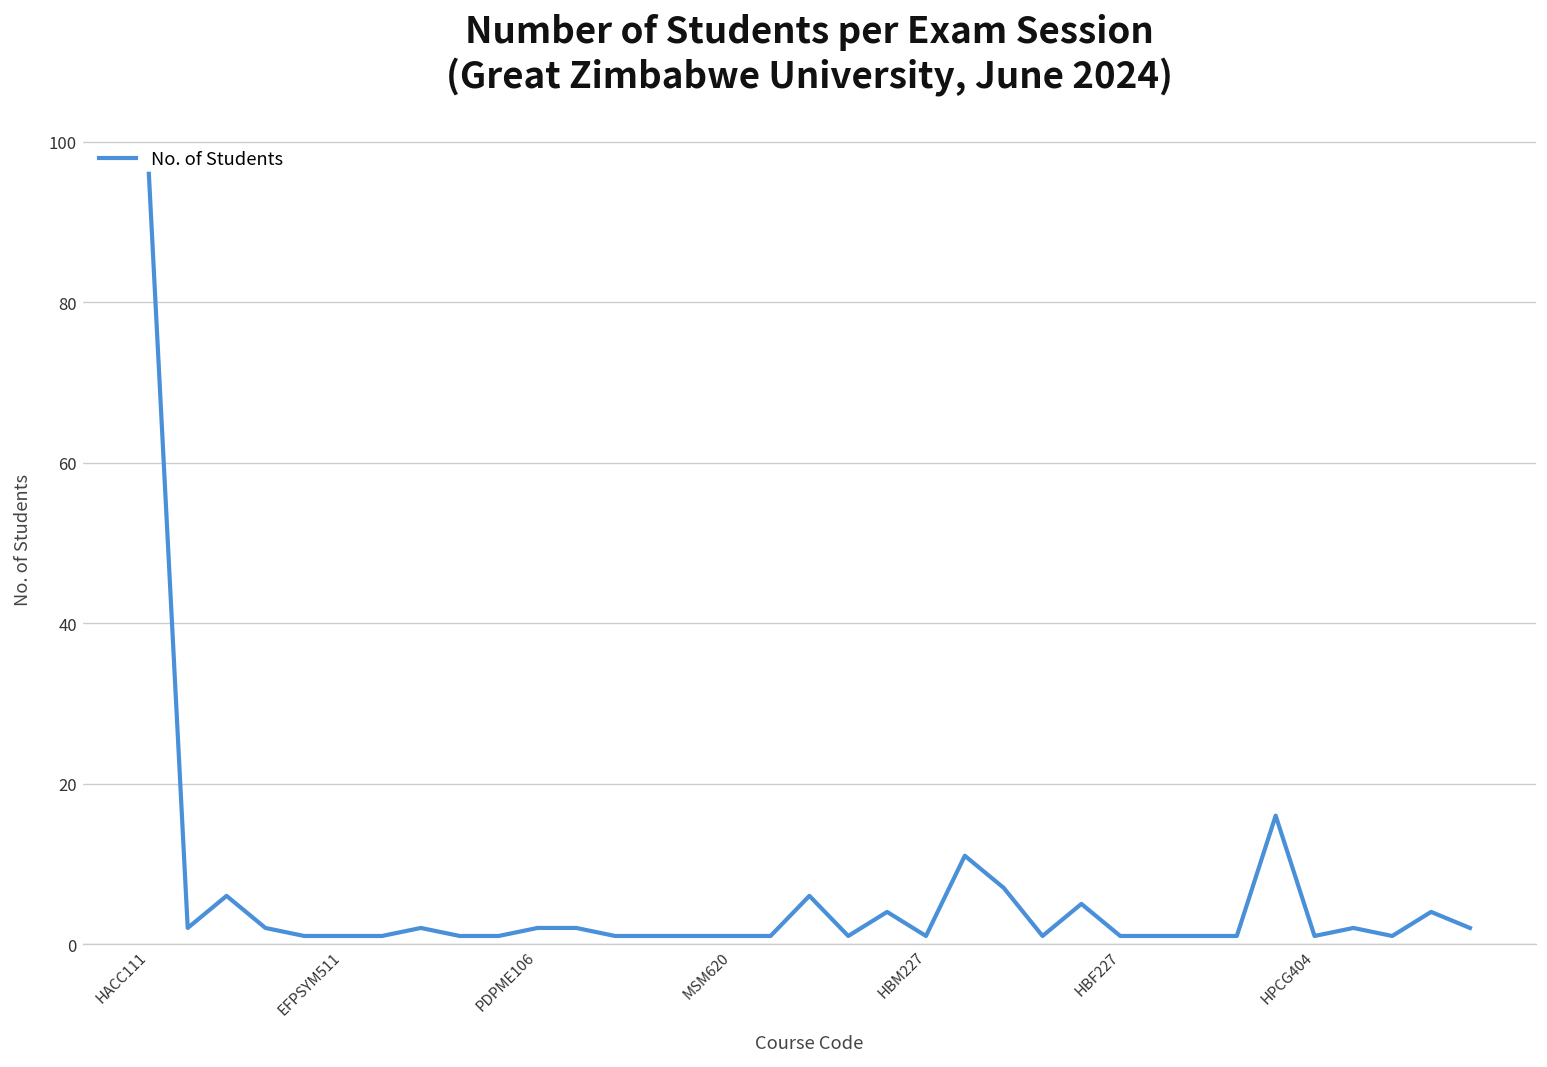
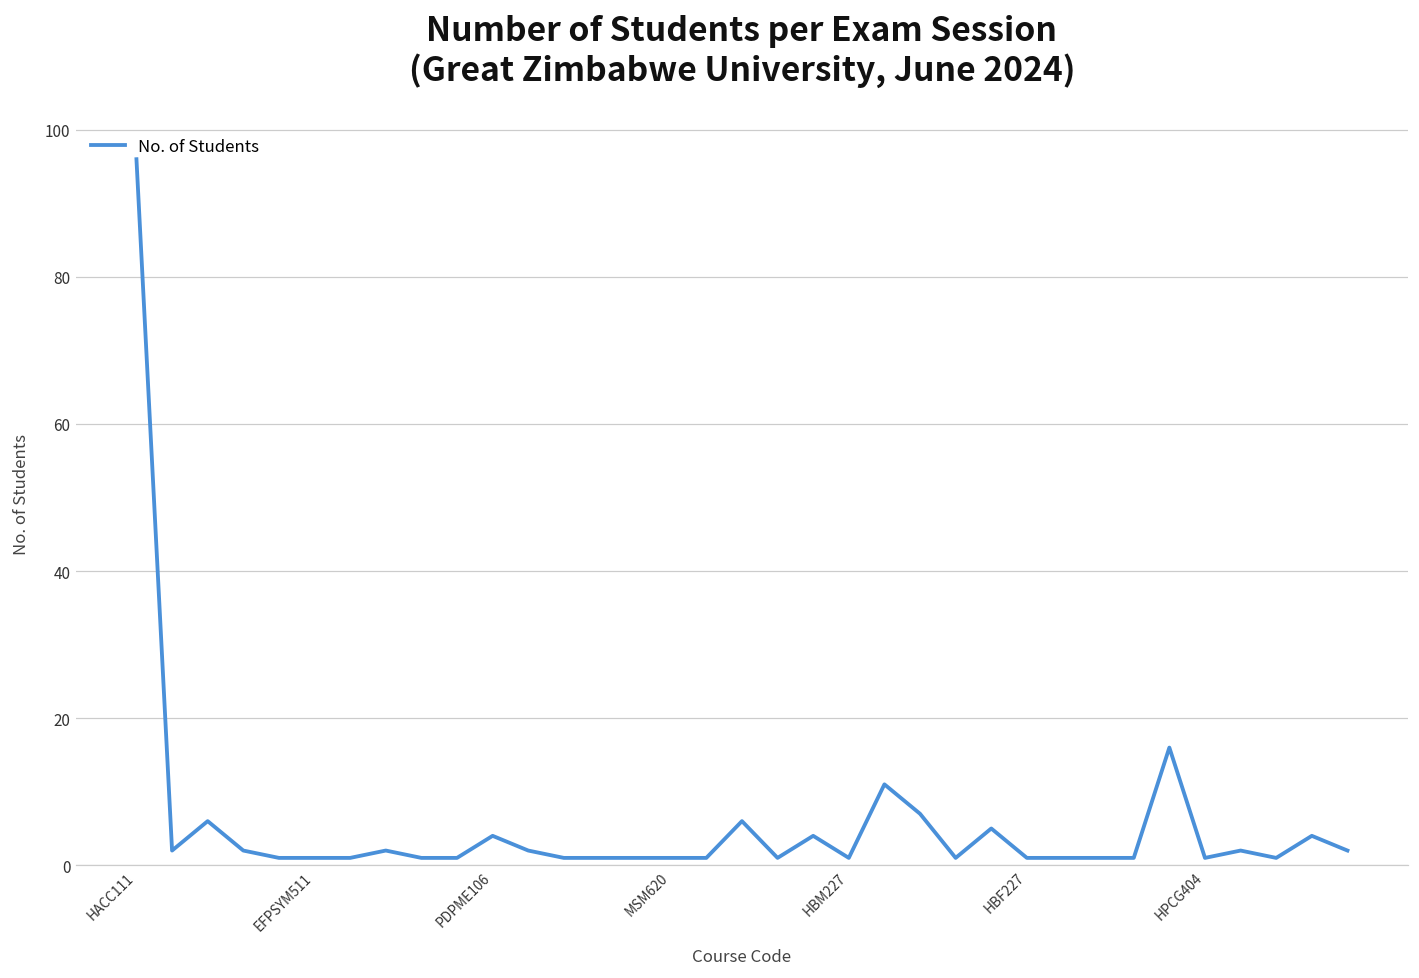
PDPME106: 2 -> 4
